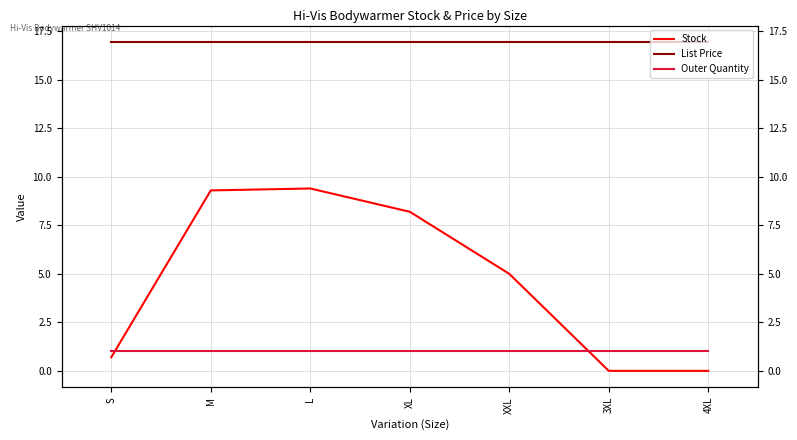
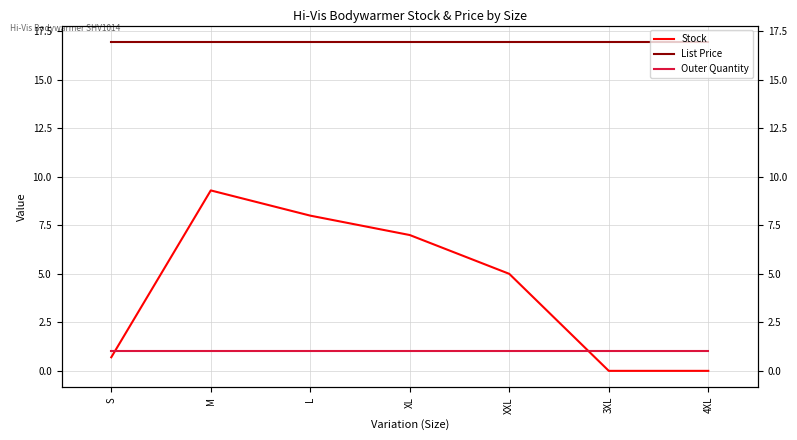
Stock, L: 9.4 -> 8.0
Stock, XL: 8.2 -> 7.0
